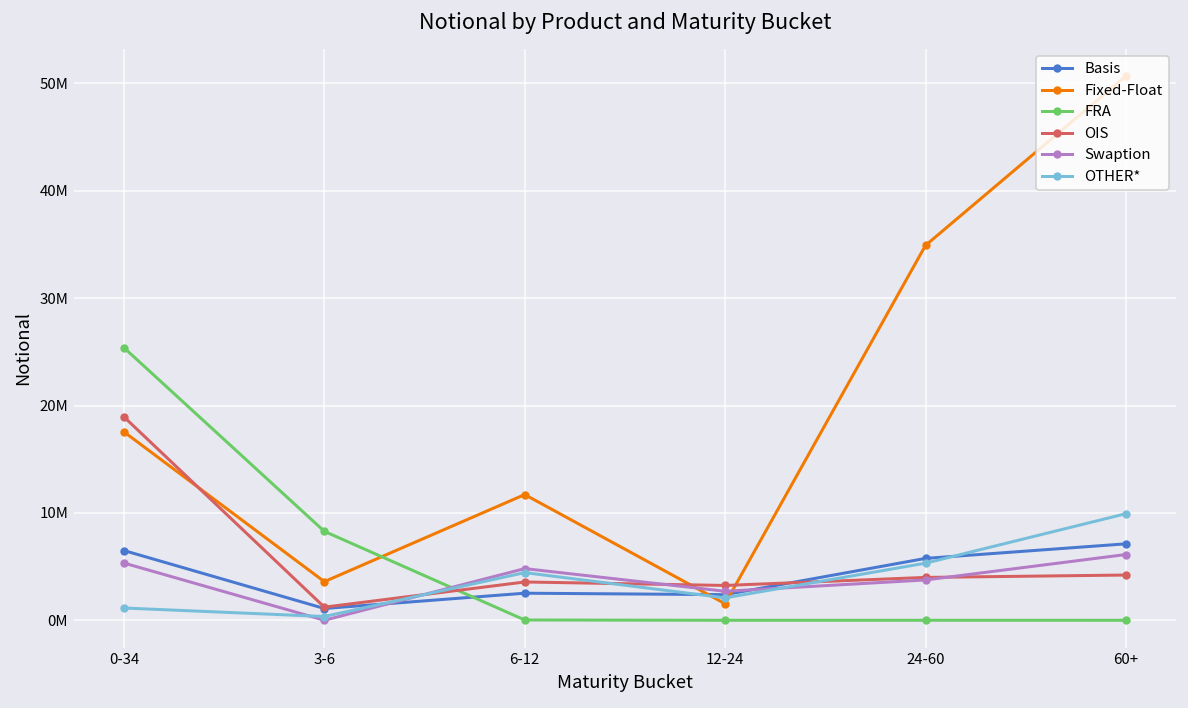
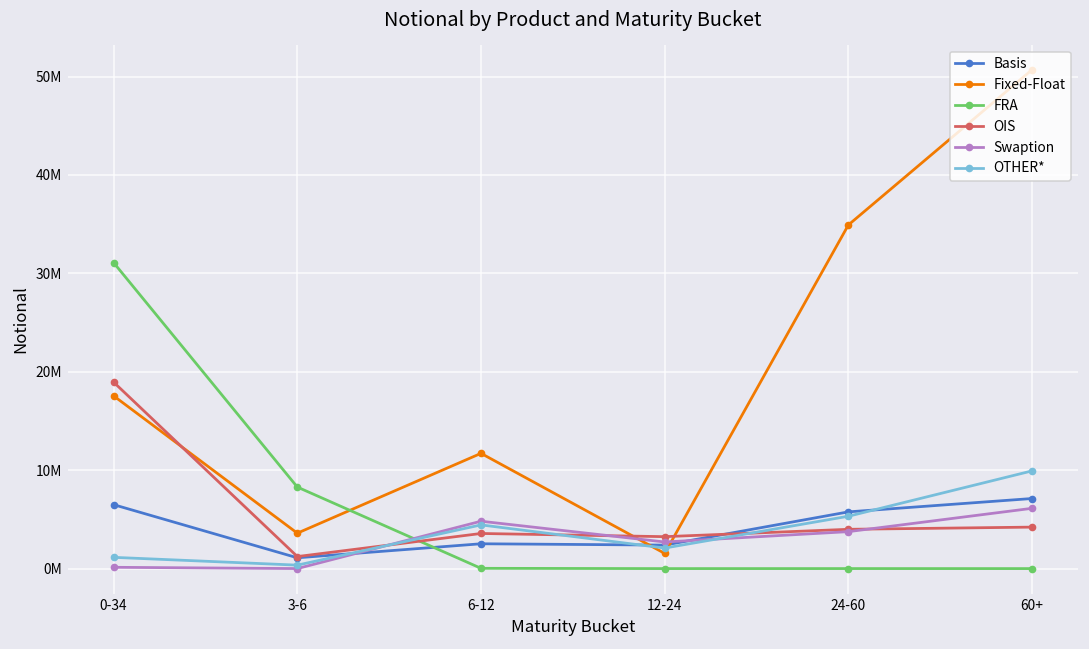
FRA, 0-34: 25000000 -> 31000000
Swaption, 0-34: 5000000 -> 0
